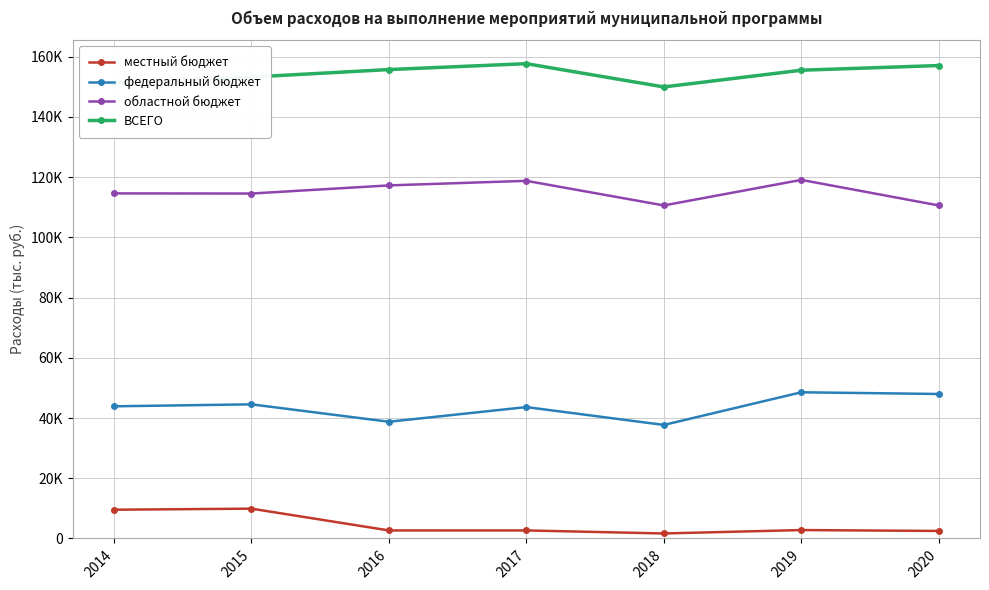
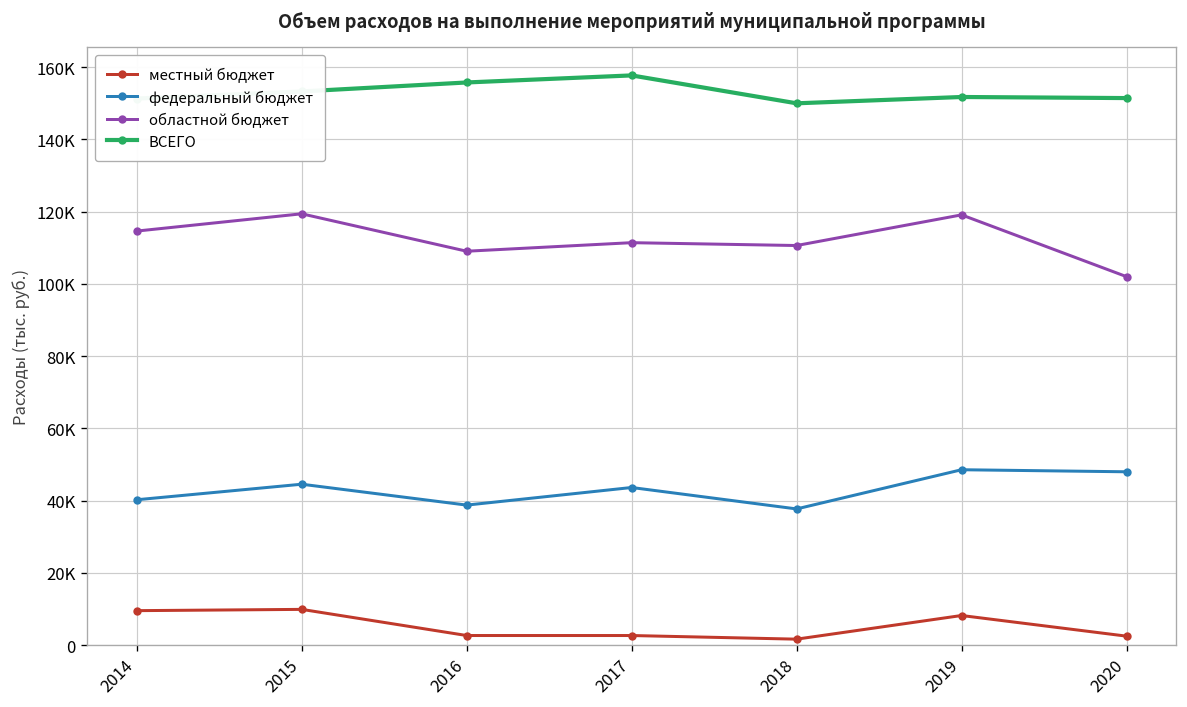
федеральный бюджет, 2014: 44000 -> 40000
областной бюджет, 2015: 115000 -> 119000
областной бюджет, 2016: 117000 -> 109000
областной бюджет, 2017: 119000 -> 111000
местный бюджет, 2019: 3000 -> 8000
ВСЕГО, 2019: 156000 -> 152000
областной бюджет, 2020: 111000 -> 102000
ВСЕГО, 2020: 157000 -> 151000
